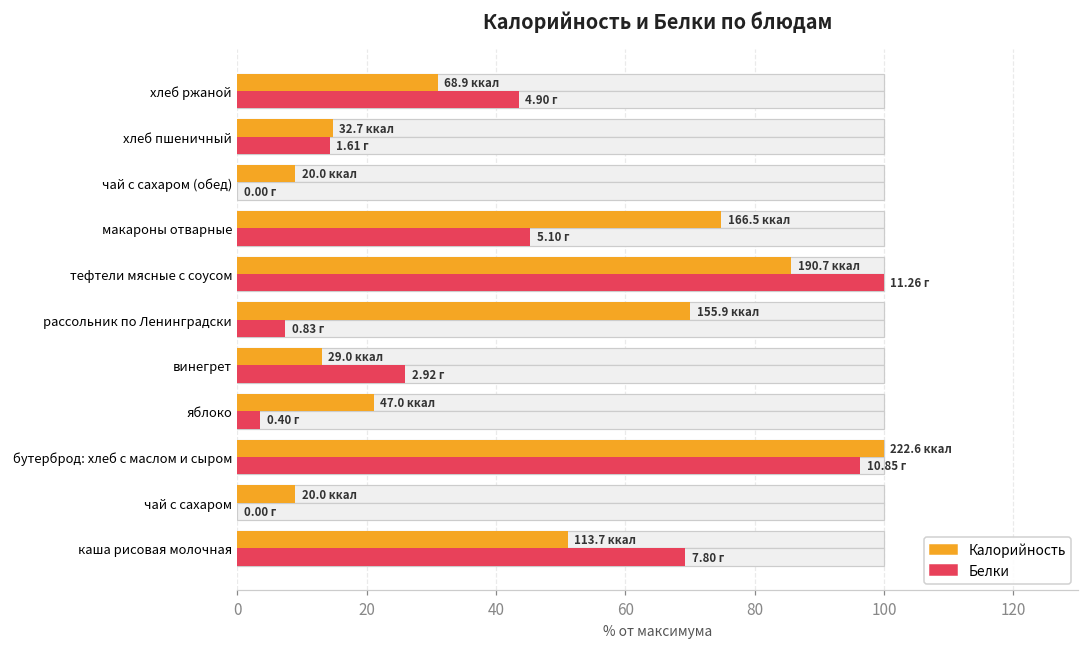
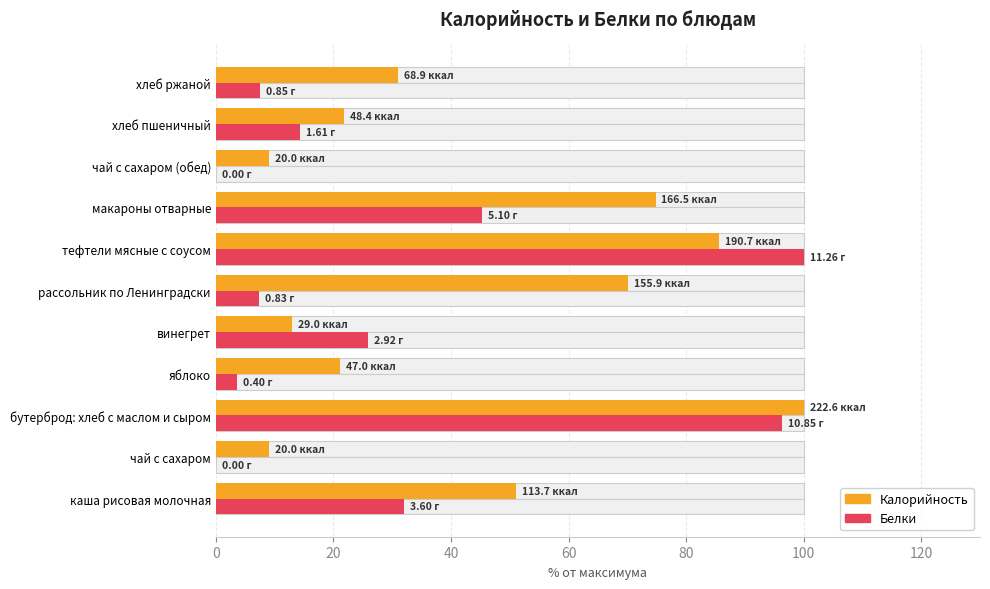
Белки, хлеб ржаной: 4.90 -> 0.85
Калорийность, хлеб пшеничный: 32.7 -> 48.4
Белки, каша рисовая молочная: 7.80 -> 3.60
